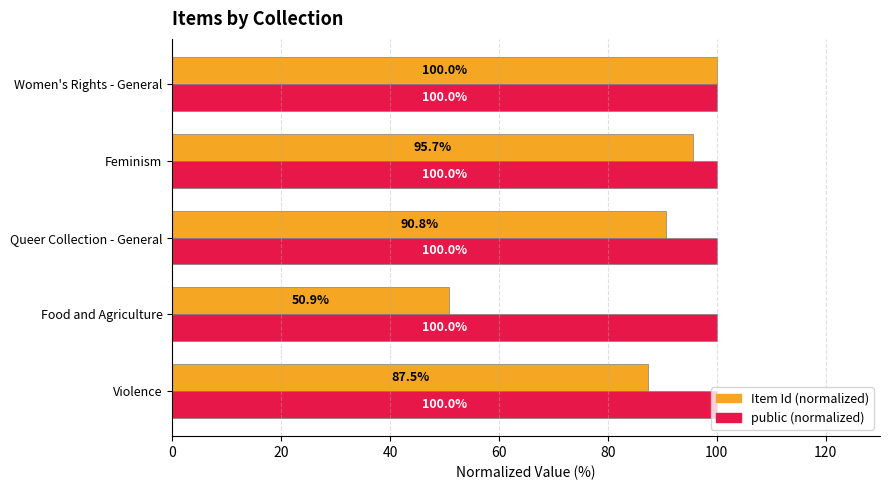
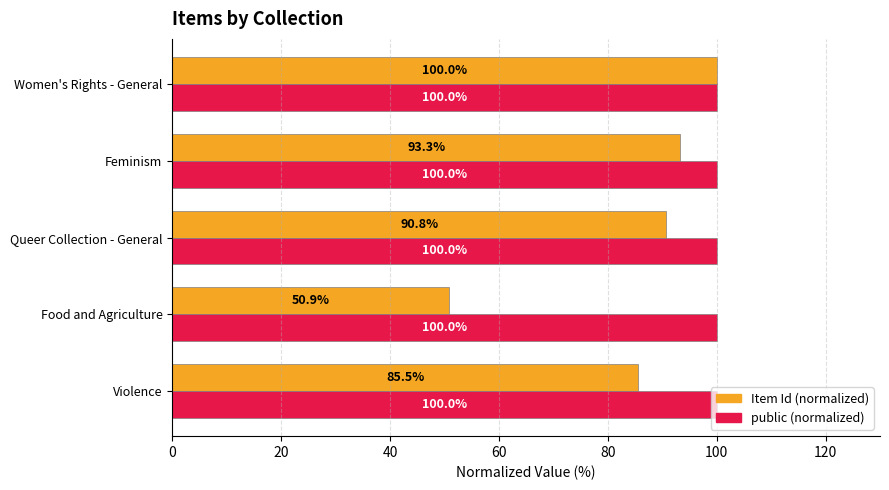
Item Id (normalized), Feminism: 95.7% -> 93.3%
Item Id (normalized), Violence: 87.5% -> 85.5%
